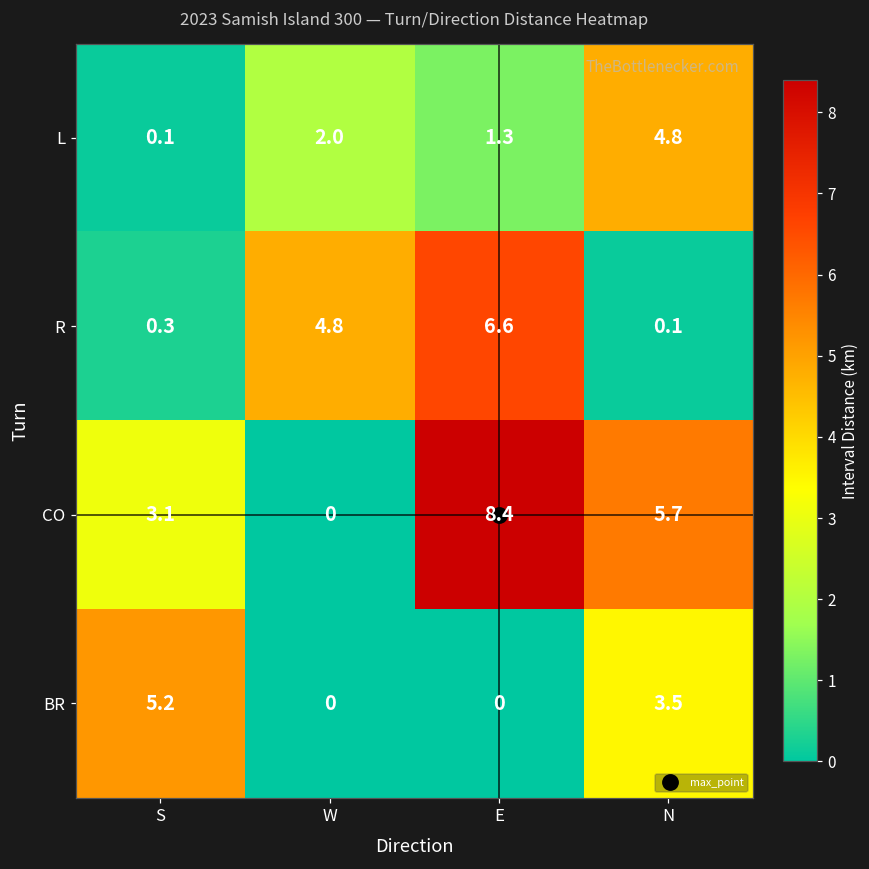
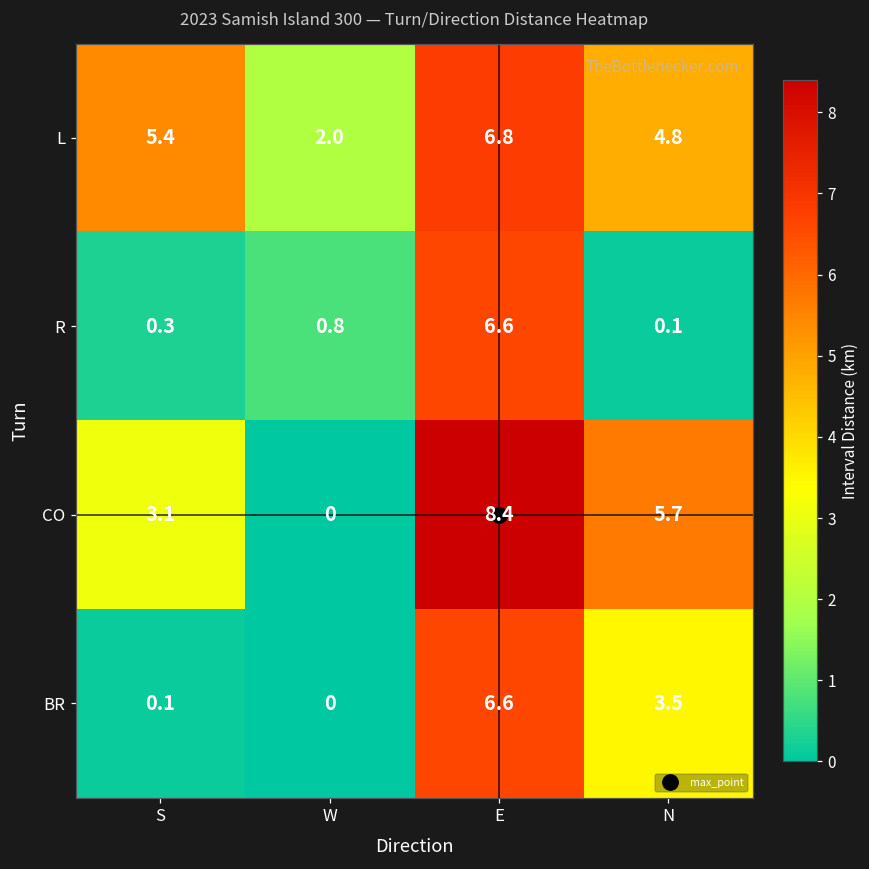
L, S: 0.1 -> 5.4
L, E: 1.3 -> 6.8
R, W: 4.8 -> 0.8
BR, S: 5.2 -> 0.1
BR, E: 0 -> 6.6
